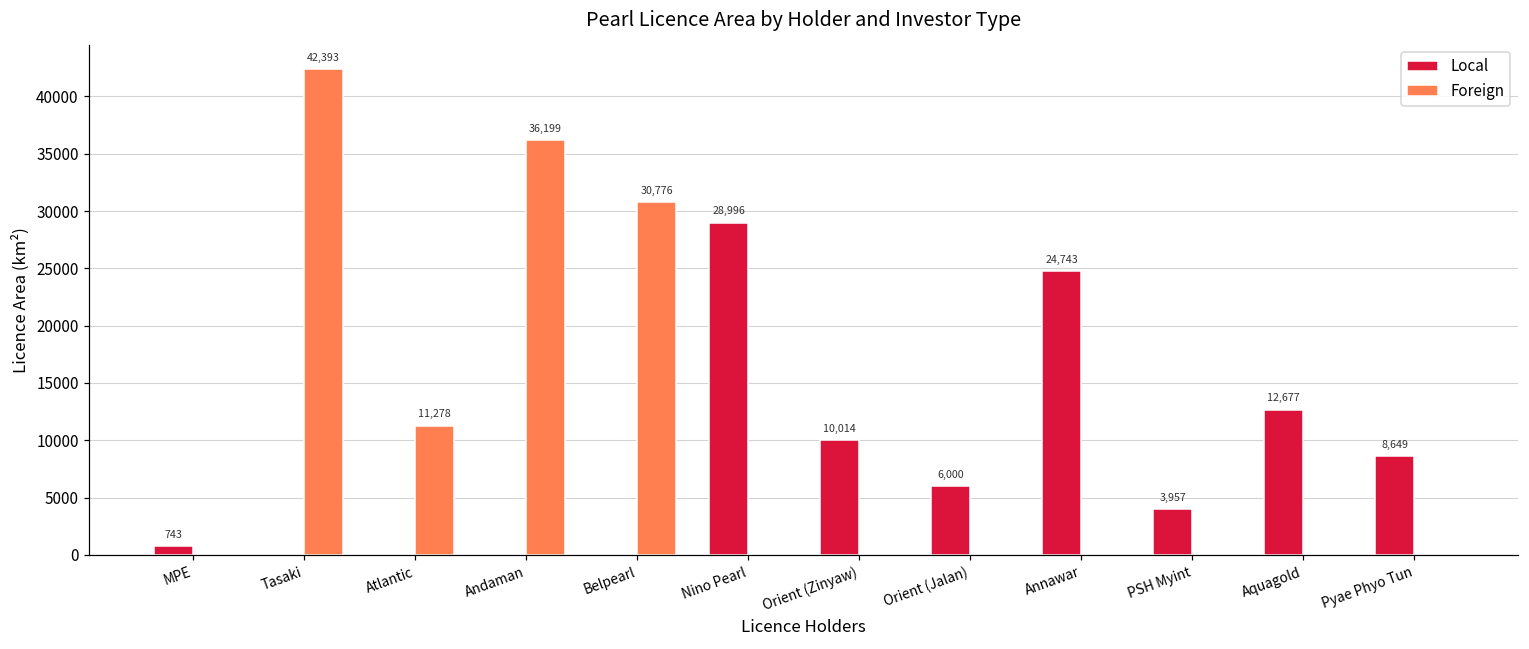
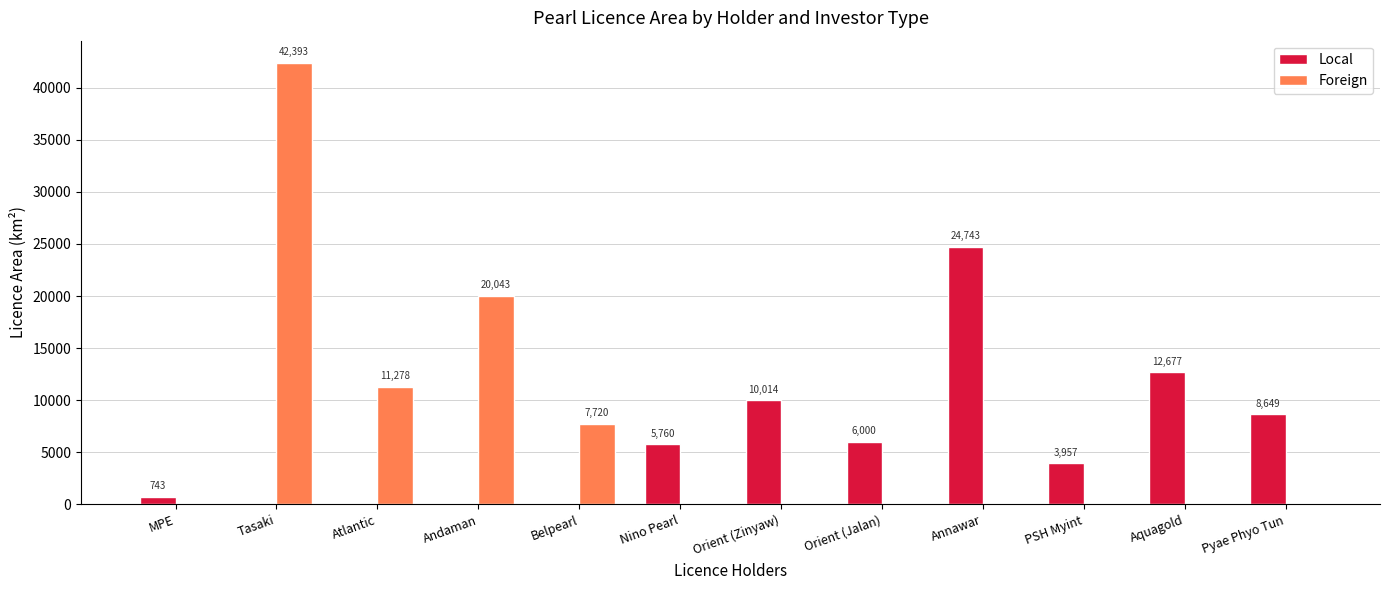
Foreign, Andaman: 36,199 -> 20,043
Foreign, Belpearl: 30,776 -> 7,720
Local, Nino Pearl: 28,996 -> 5,760
